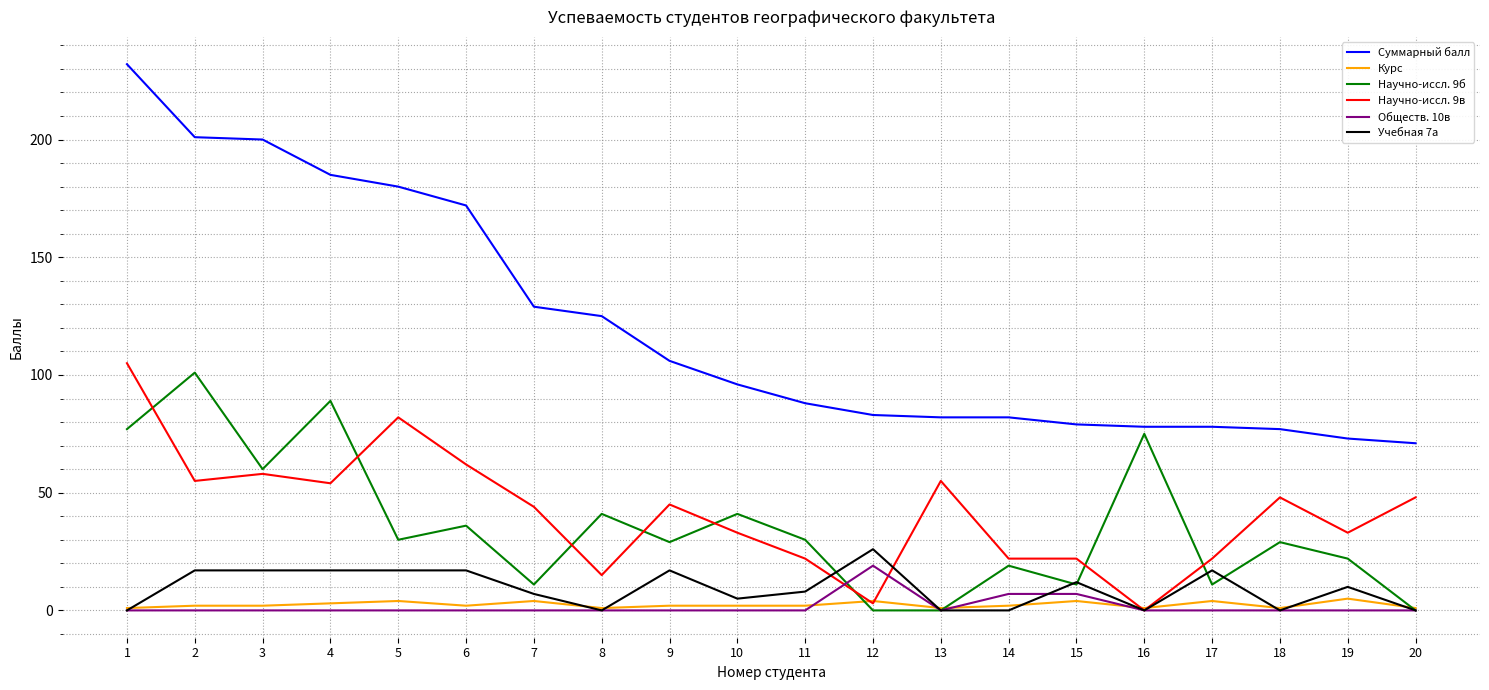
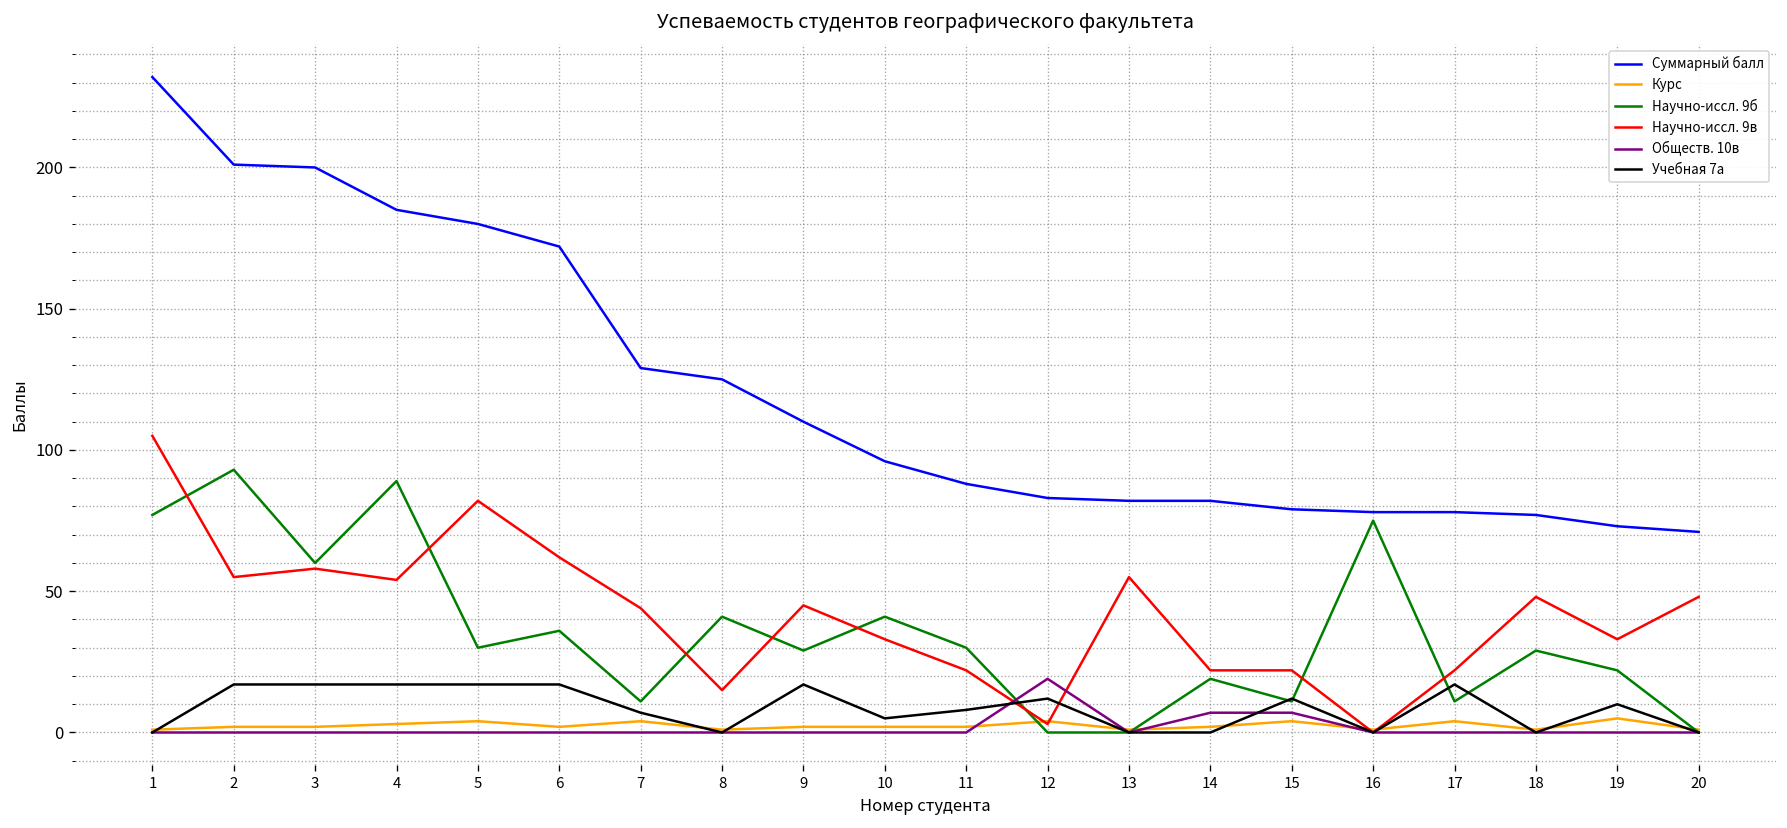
Научно-иссл. 9б, 2: 101 -> 93
Суммарный балл, 9: 106 -> 110
Учебная 7а, 12: 26 -> 12
